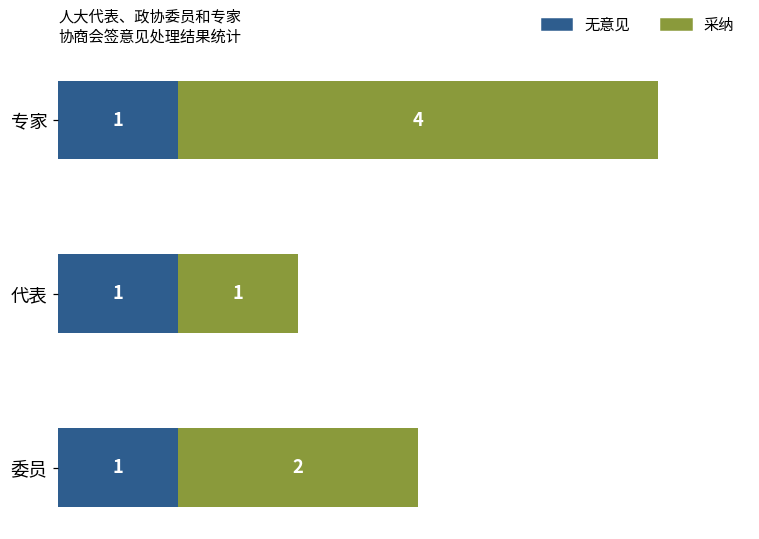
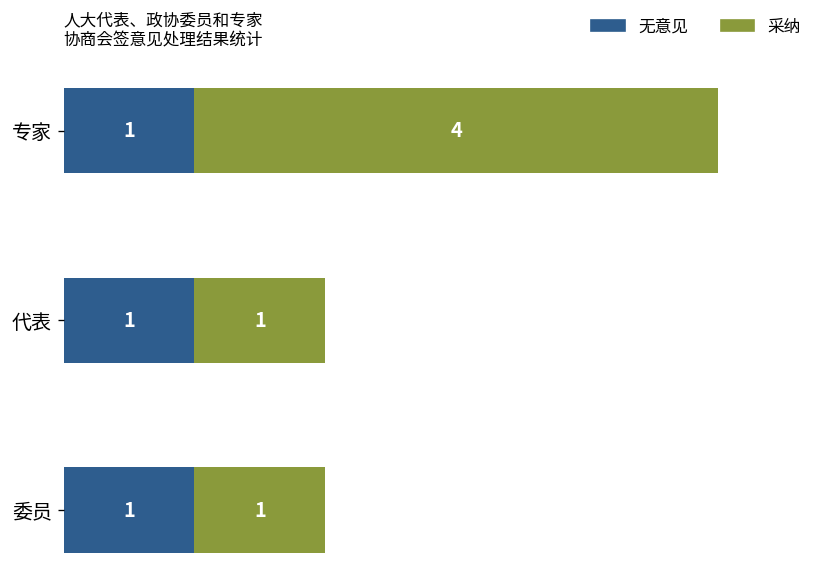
采纳, 委员: 2 -> 1
